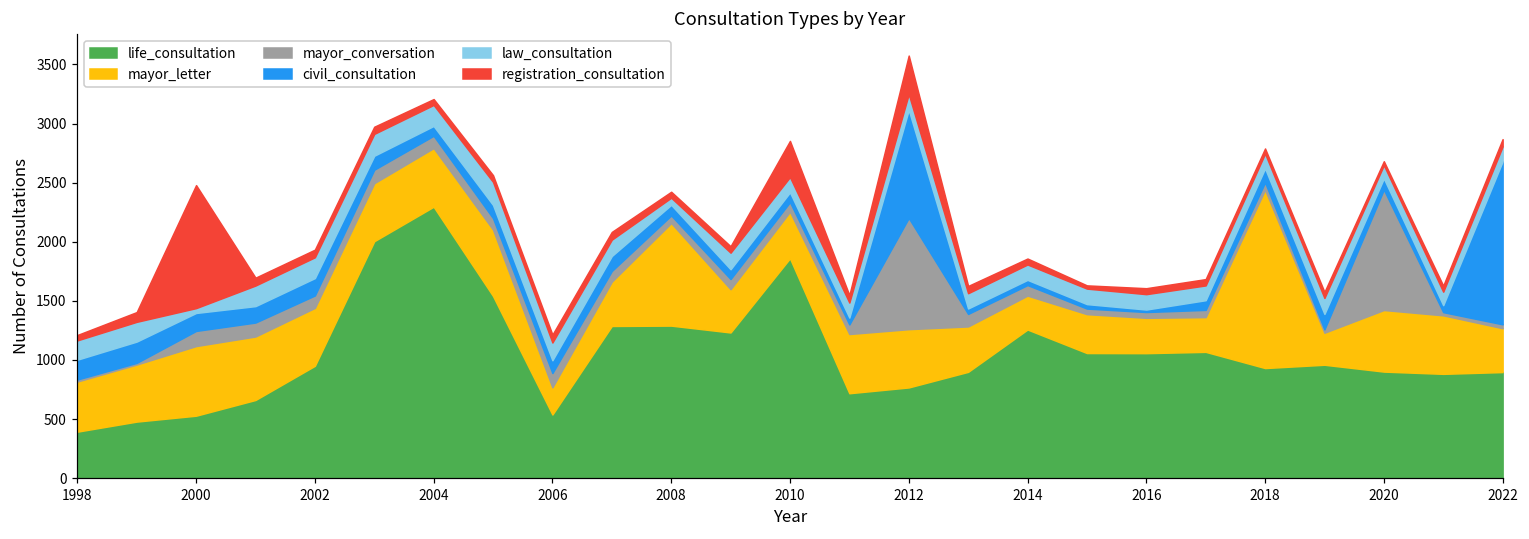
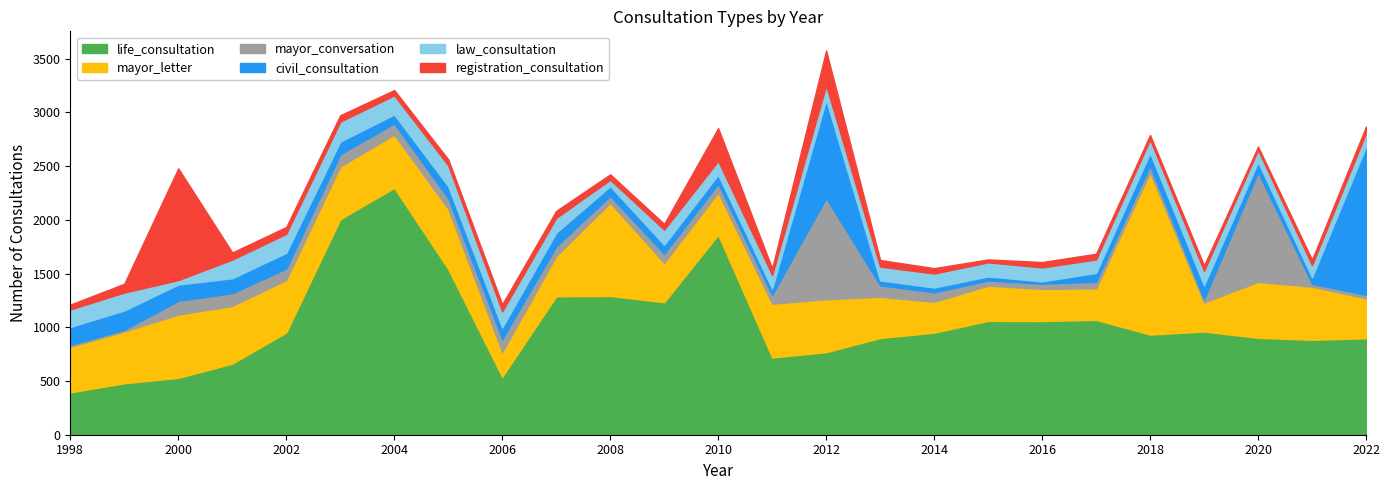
life_consultation, 2014: 1260 -> 950
